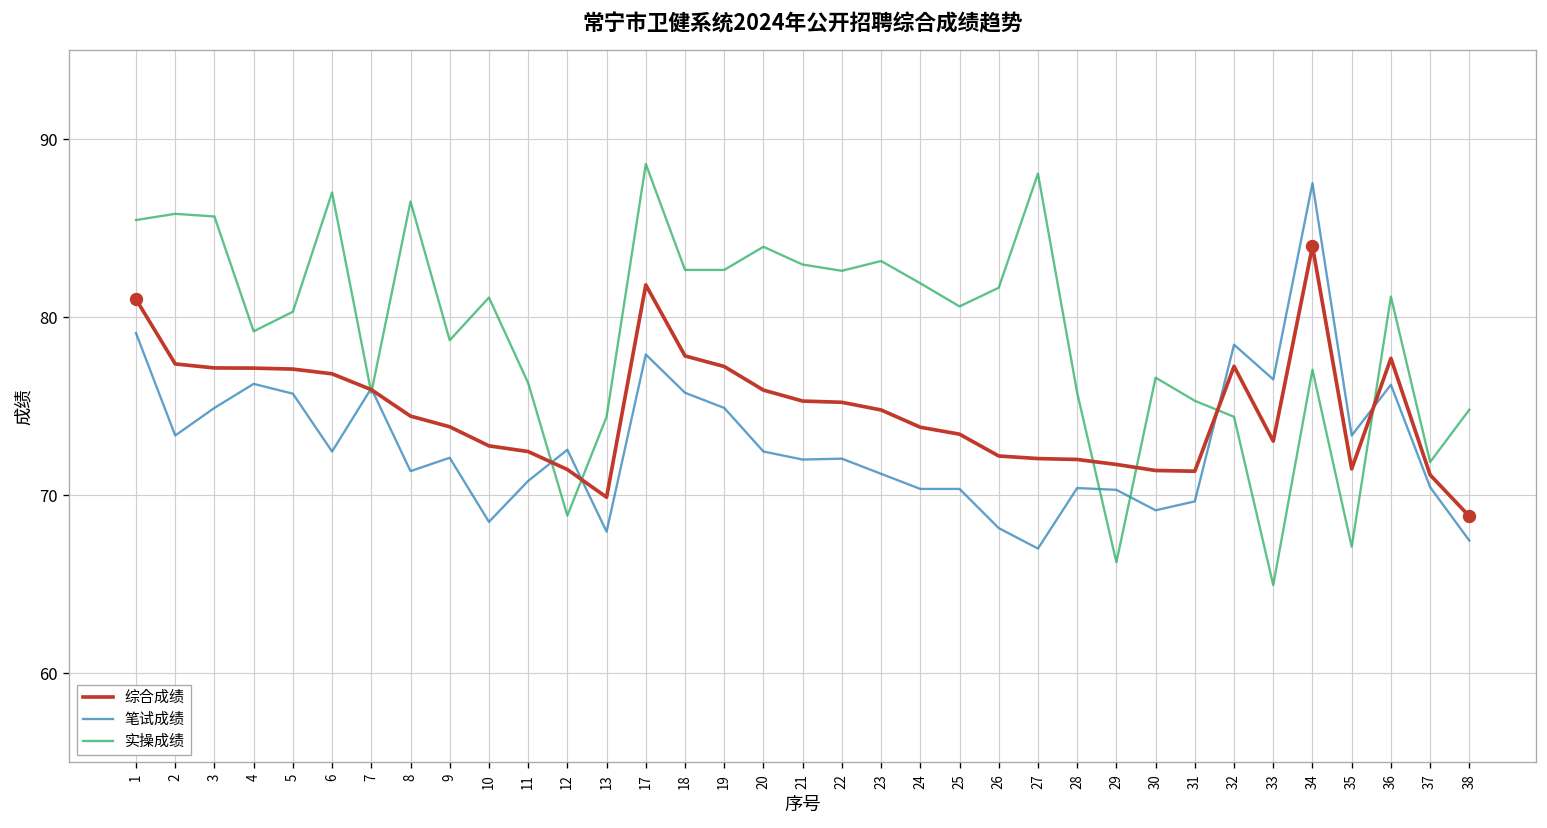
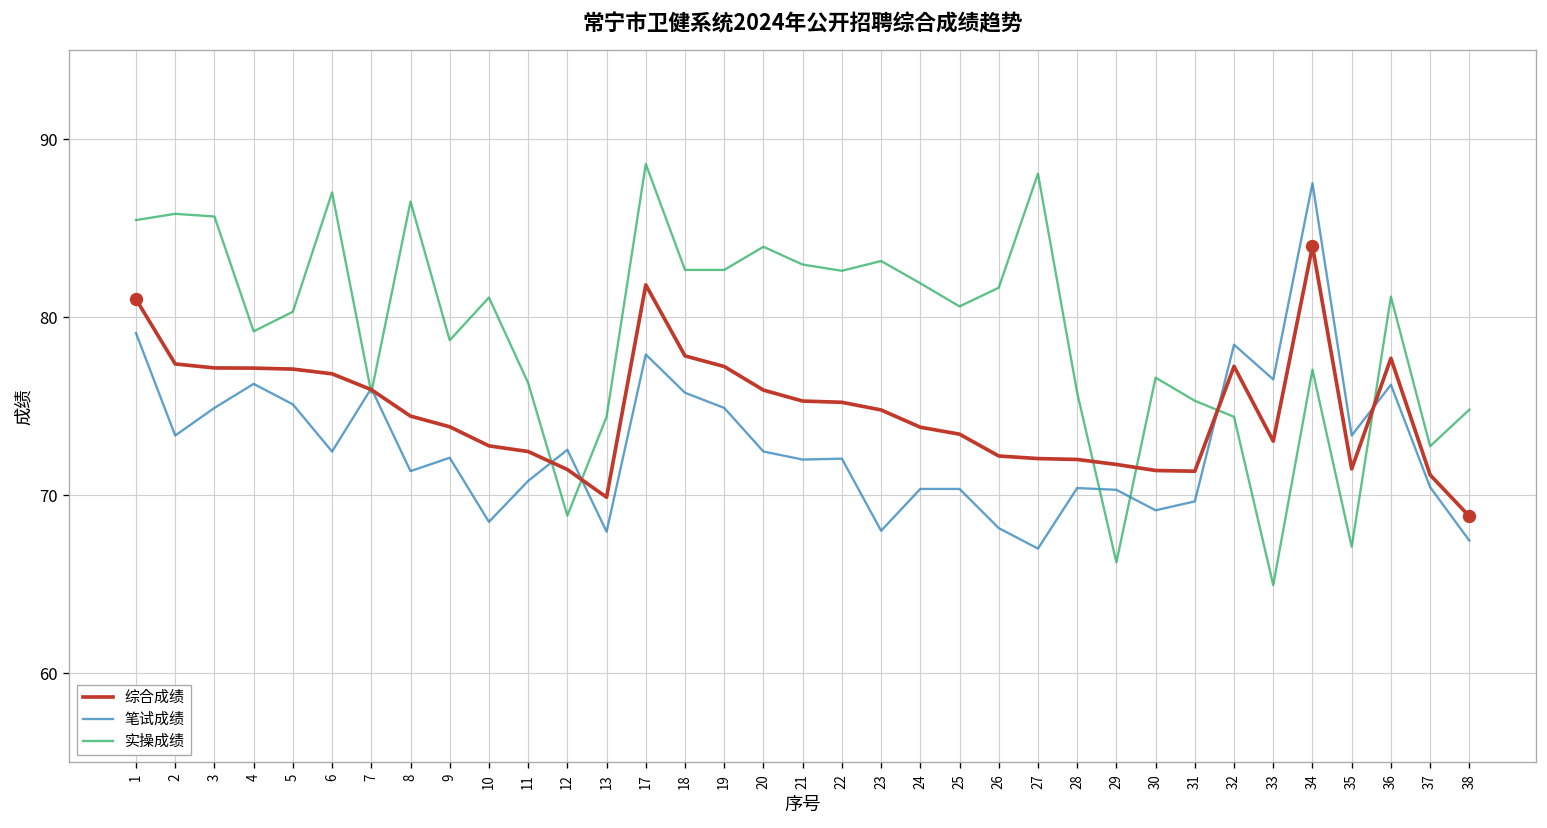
笔试成绩, 5: 75.7 -> 75.1
笔试成绩, 23: 71.2 -> 68.0
实操成绩, 37: 71.9 -> 72.8
